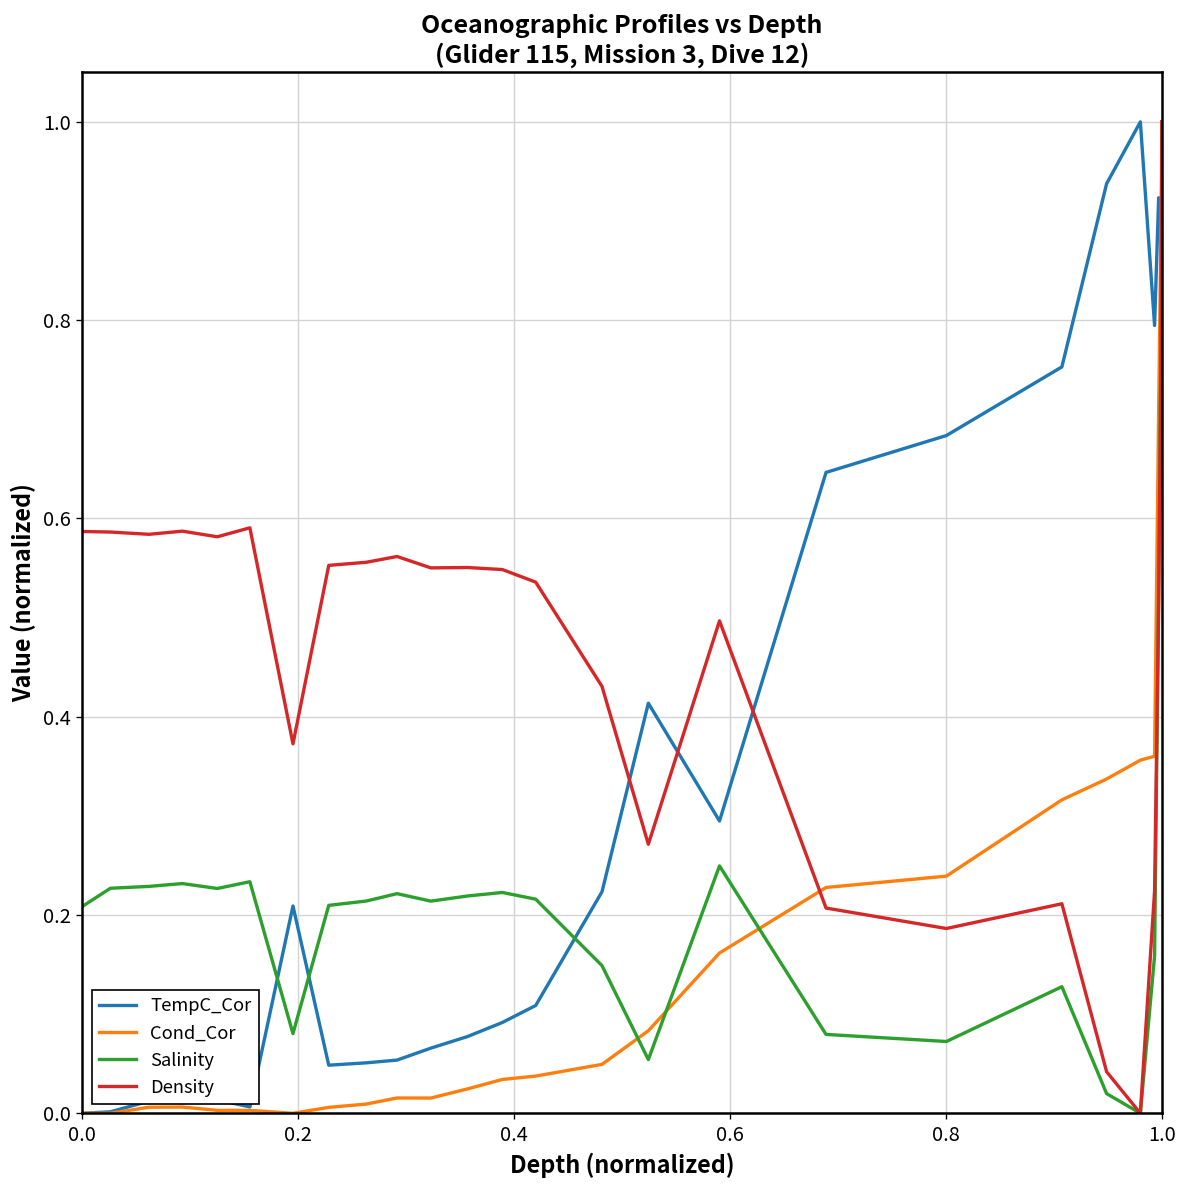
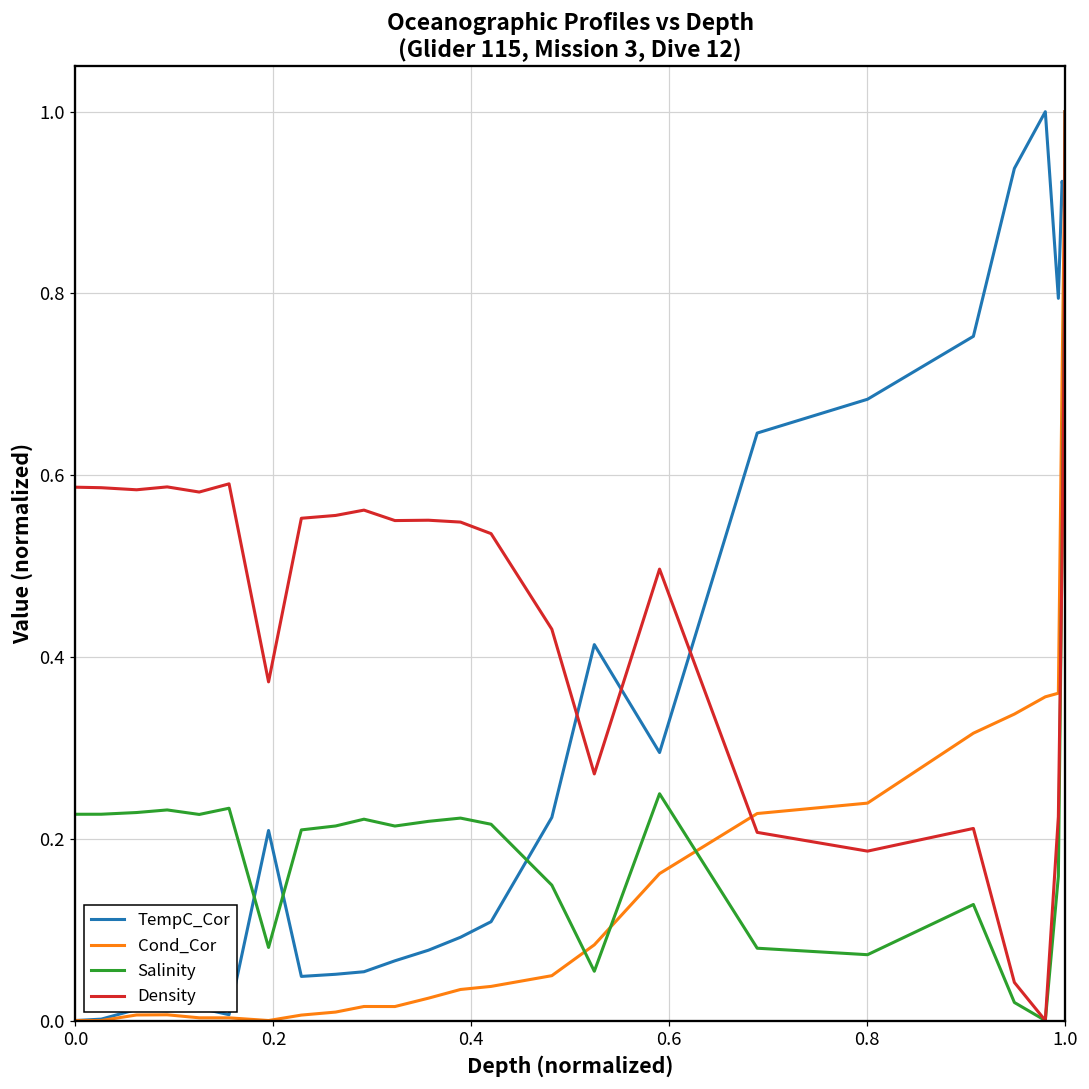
Salinity, 0.0: 0.21 -> 0.23
